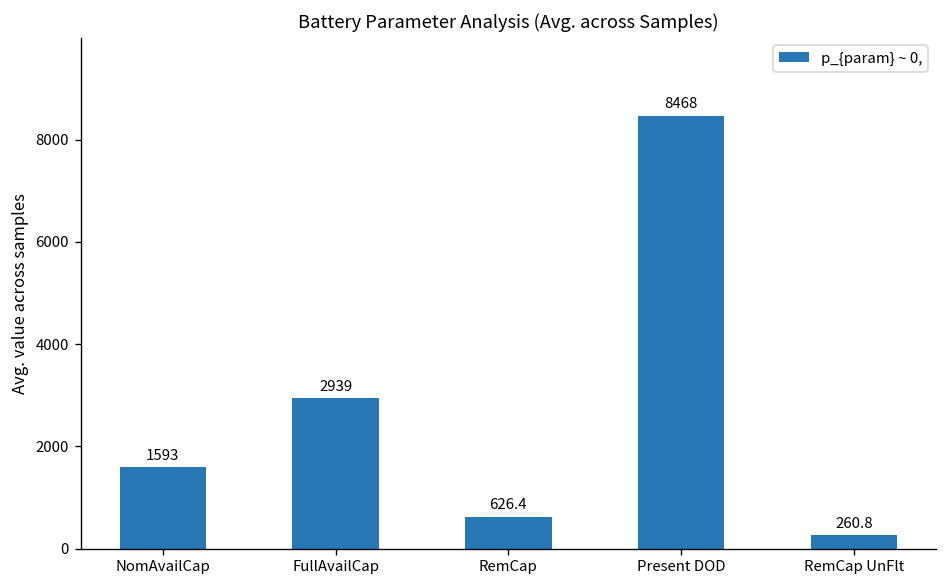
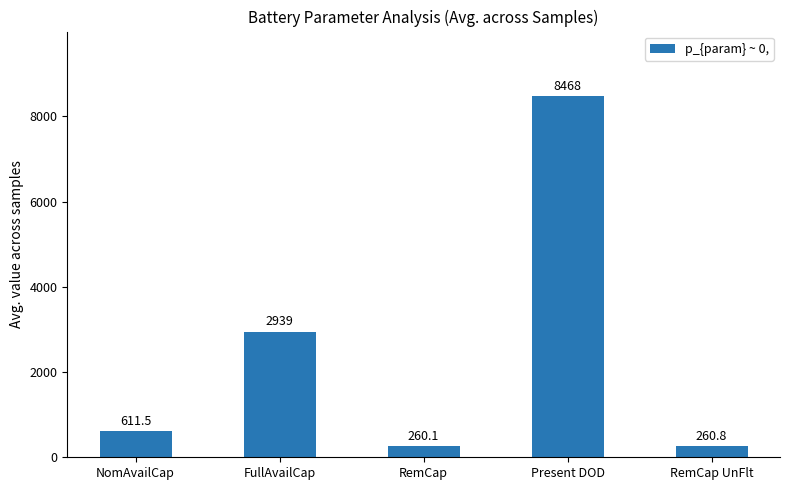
NomAvailCap: 1593 -> 611.5
RemCap: 626.4 -> 260.1
